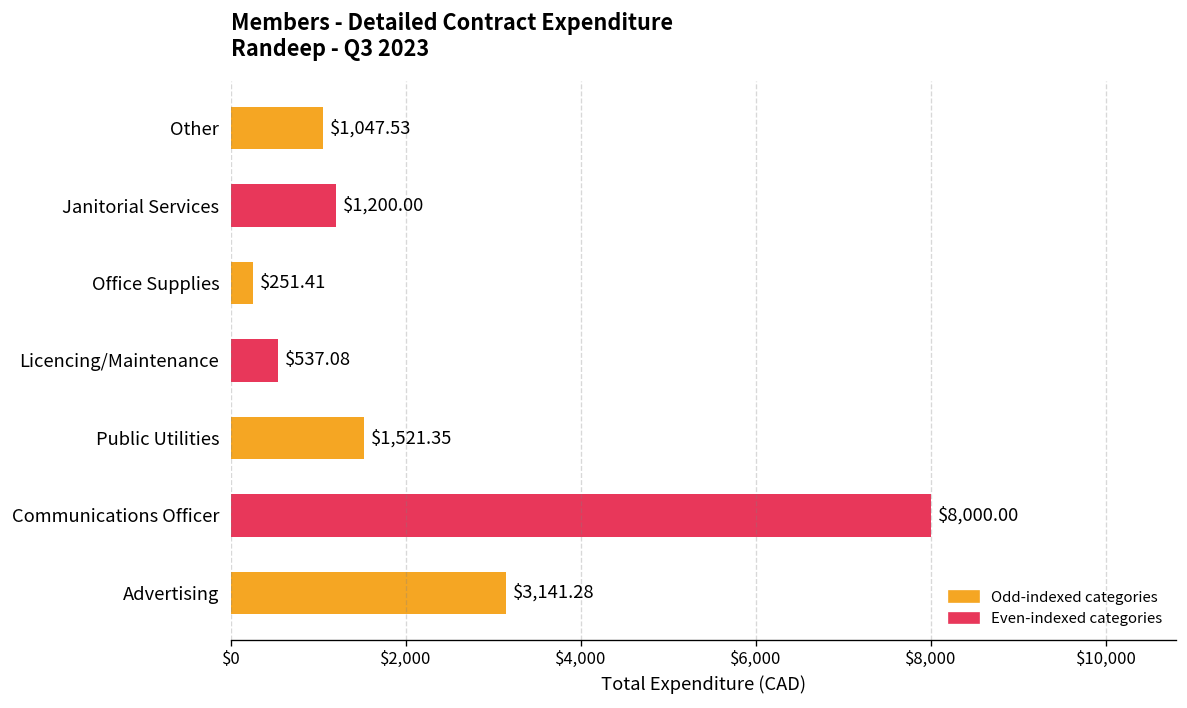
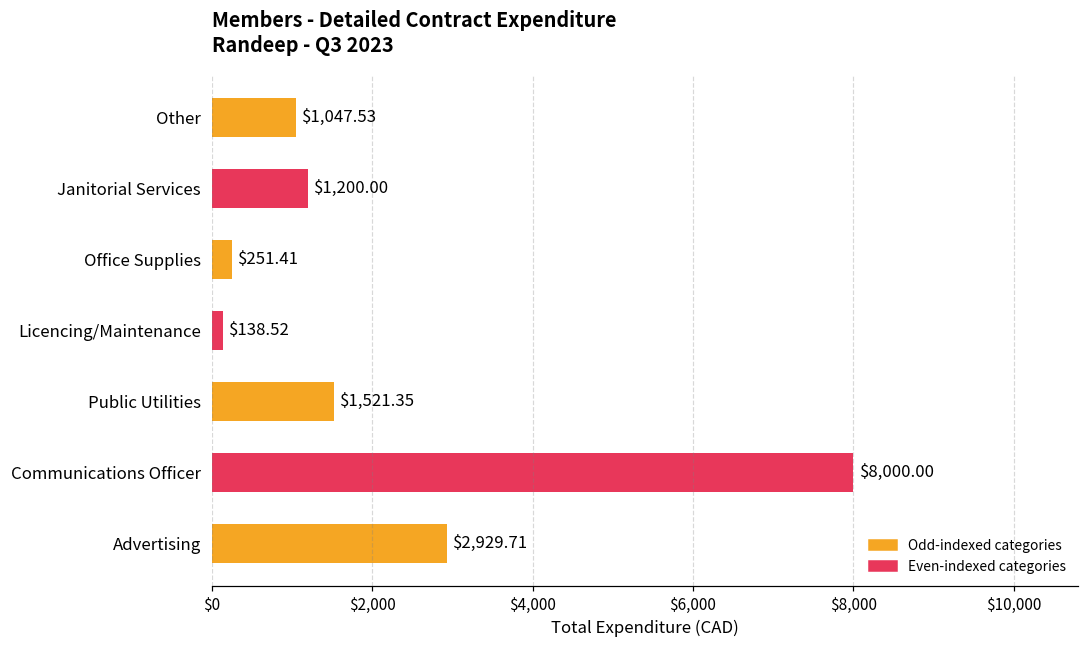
Licencing/Maintenance: $537.08 -> $138.52
Advertising: $3,141.28 -> $2,929.71
